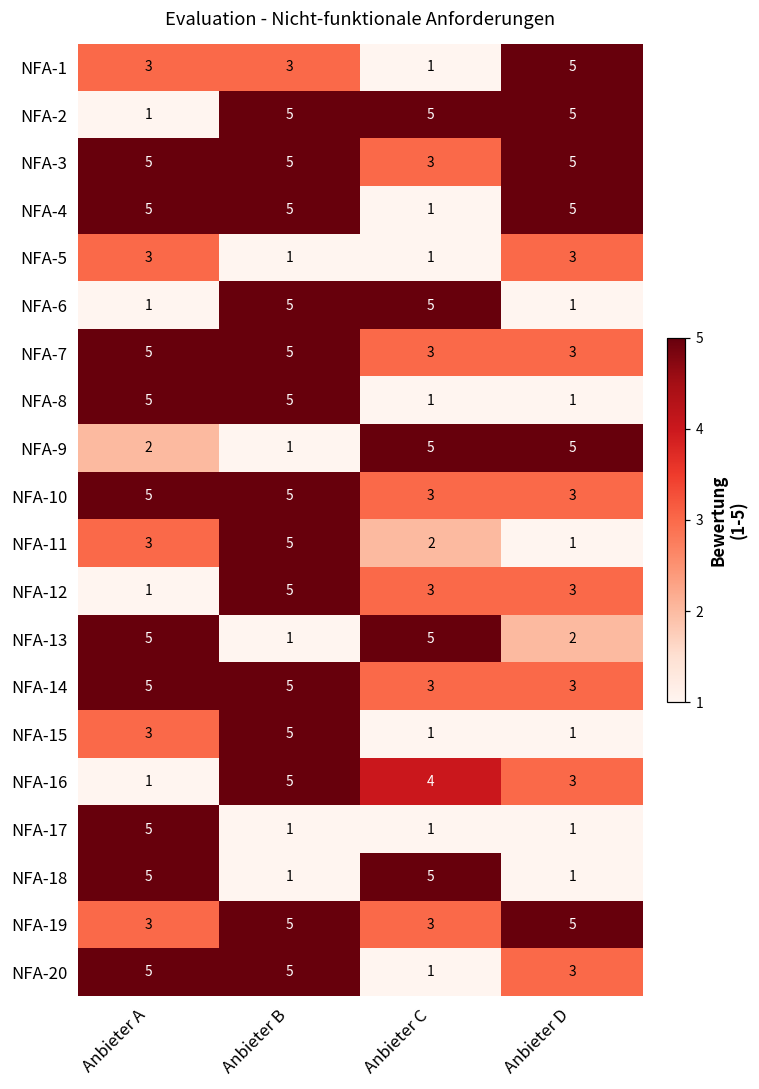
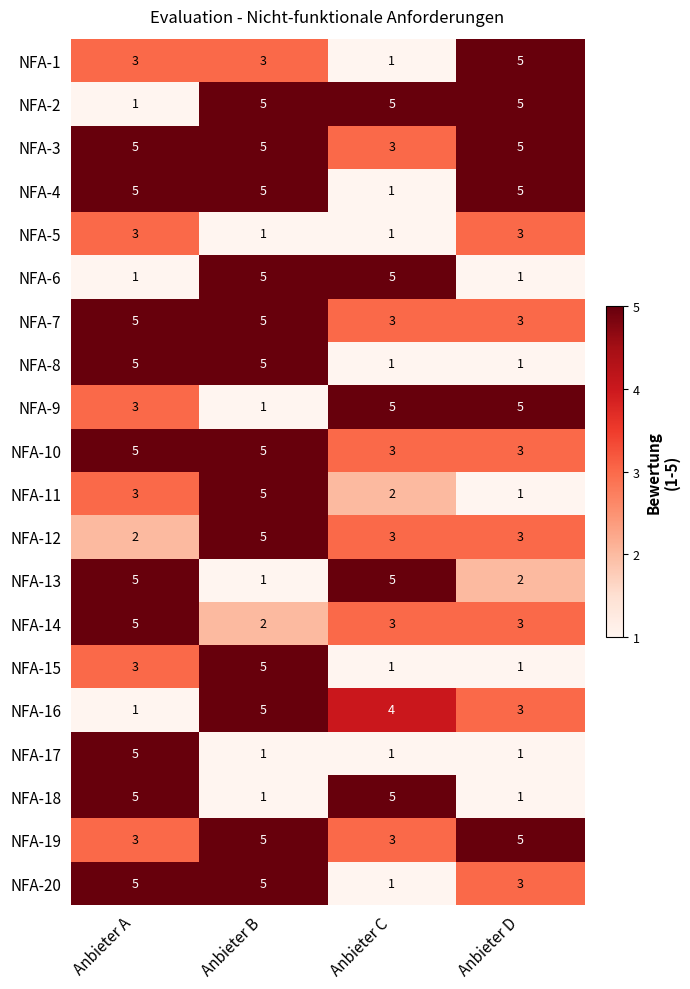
NFA-9, Anbieter A: 2 -> 3
NFA-12, Anbieter A: 1 -> 2
NFA-14, Anbieter B: 5 -> 2
